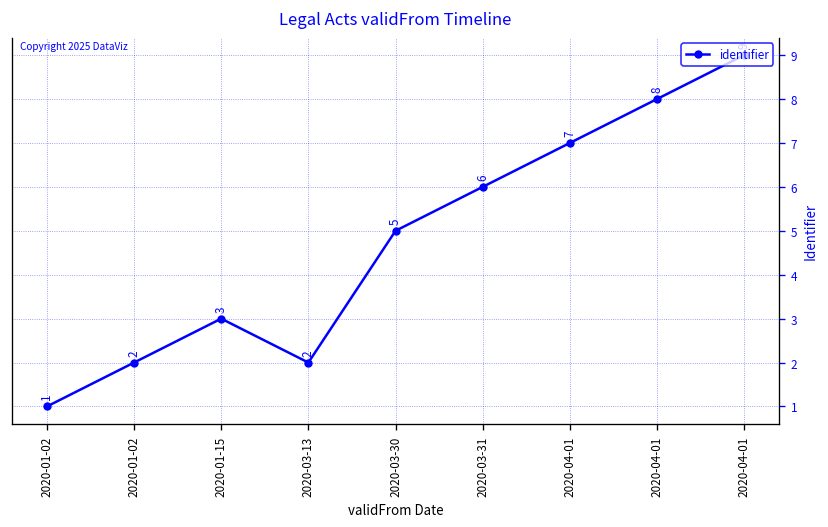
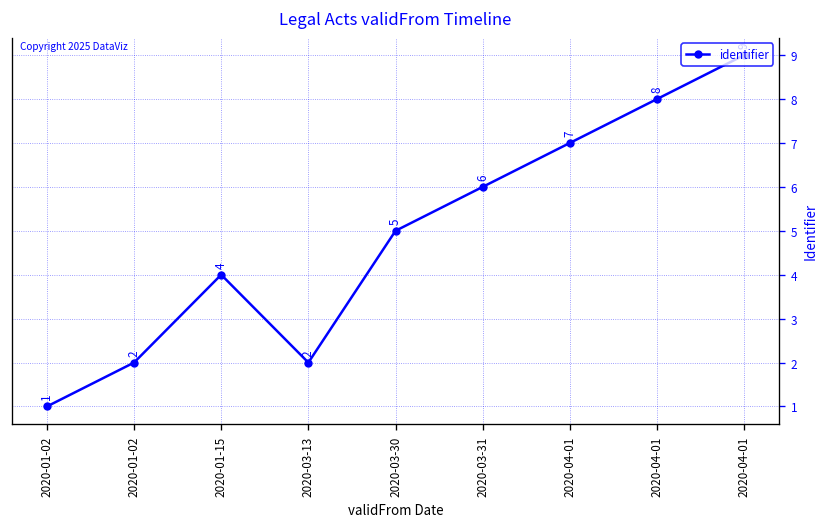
2020-01-15: 3 -> 4
